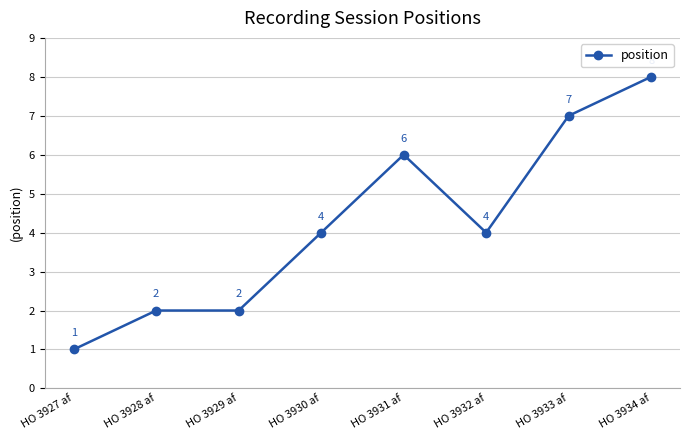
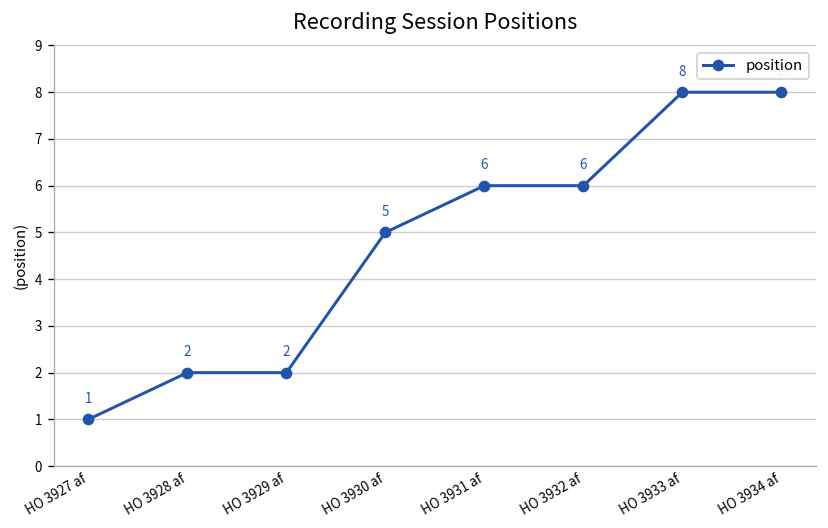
HO 3930 af: 4 -> 5
HO 3932 af: 4 -> 6
HO 3933 af: 7 -> 8
